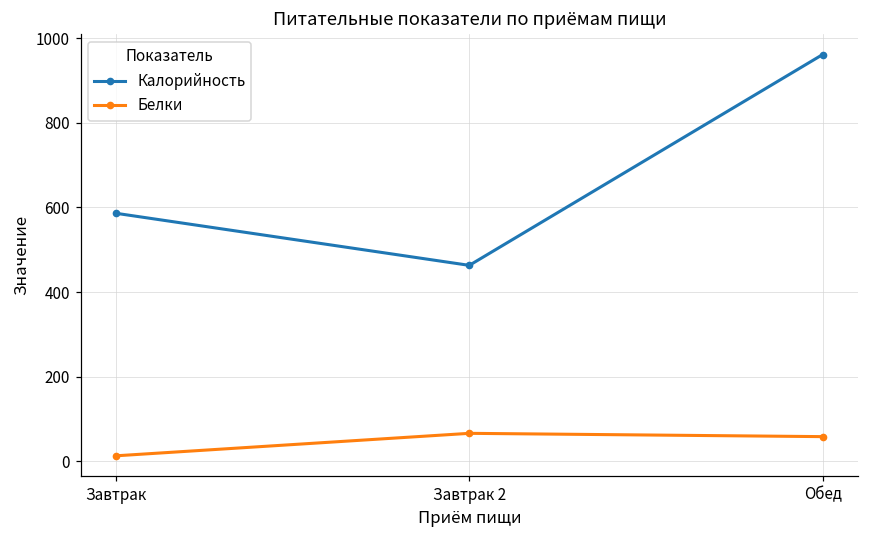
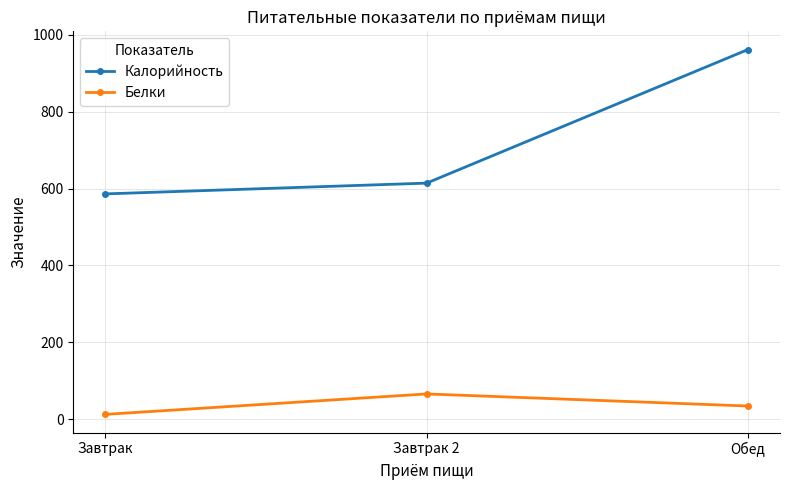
Калорийность, Завтрак 2: 460 -> 610
Белки, Обед: 60 -> 30
